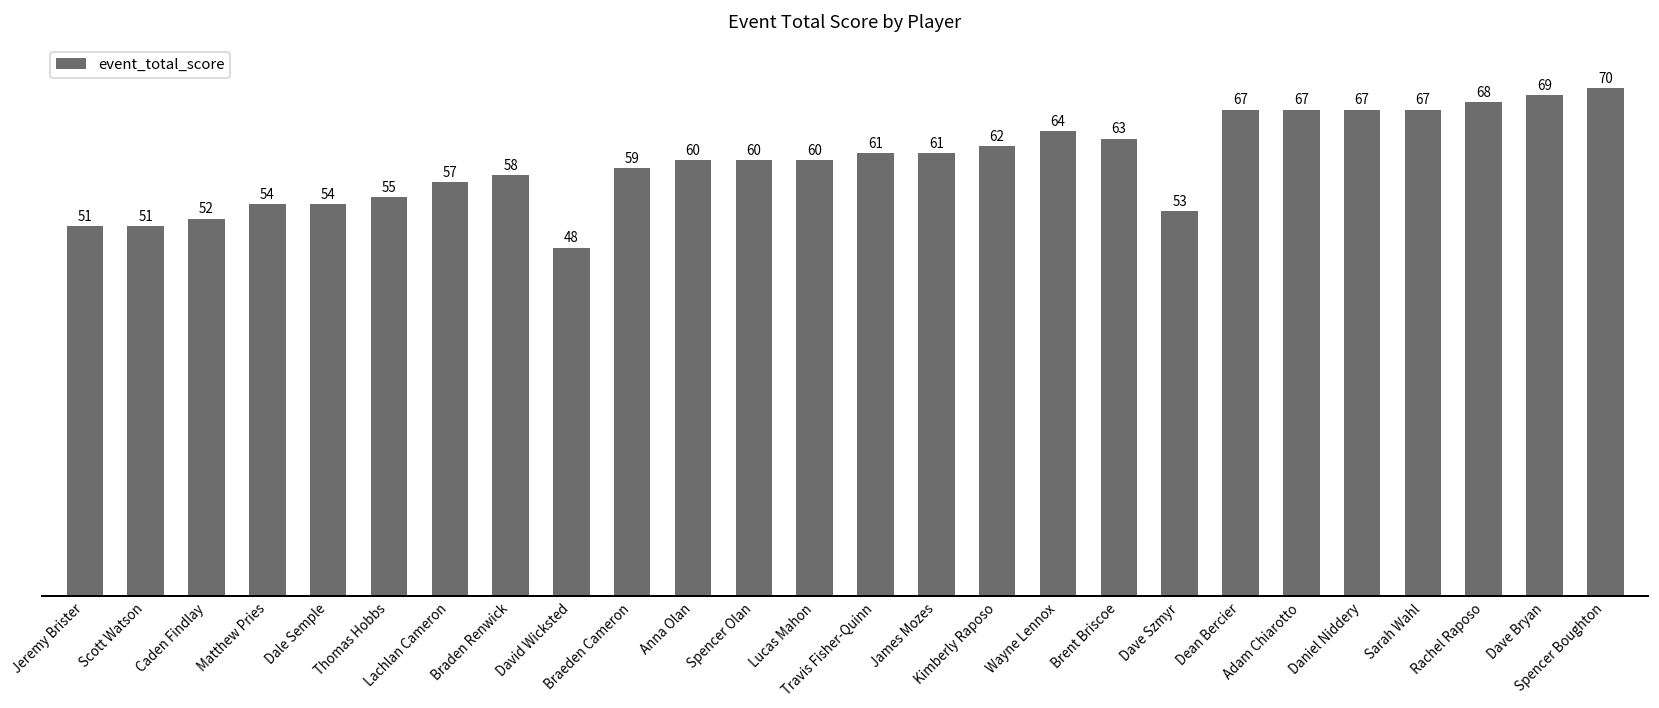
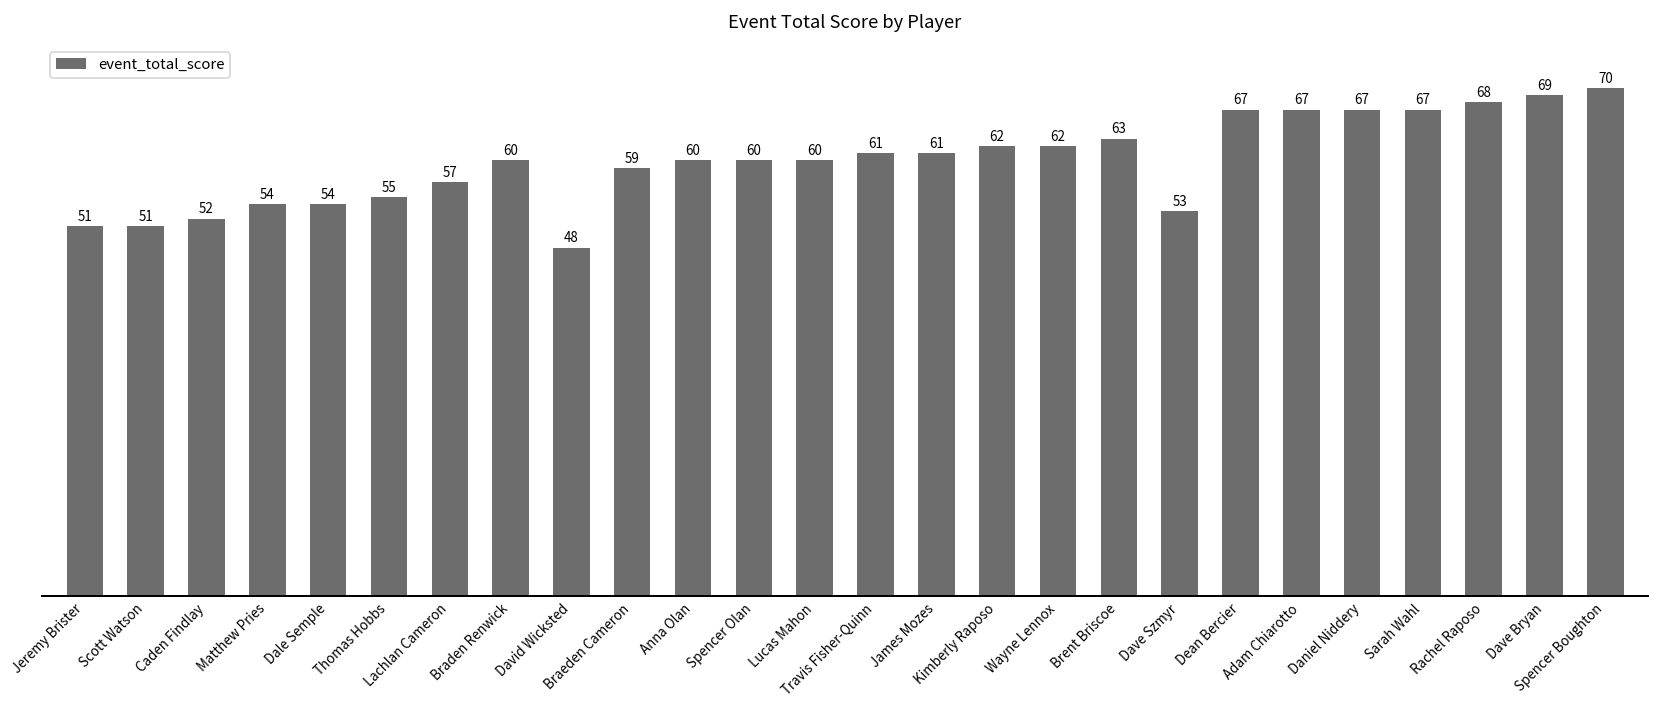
Braden Renwick: 58 -> 60
Wayne Lennox: 64 -> 62
